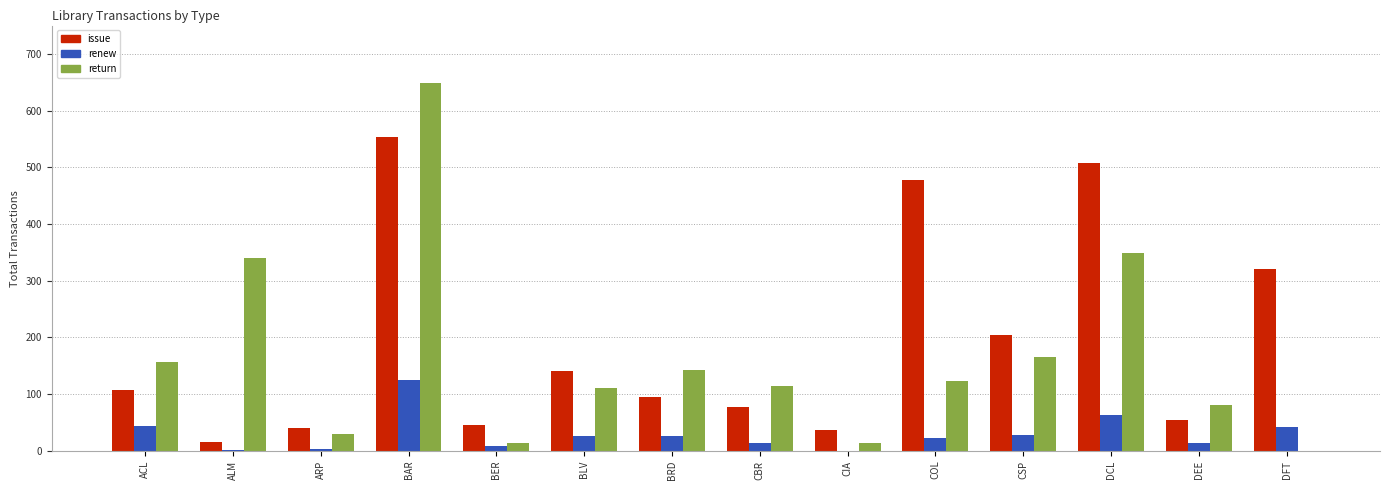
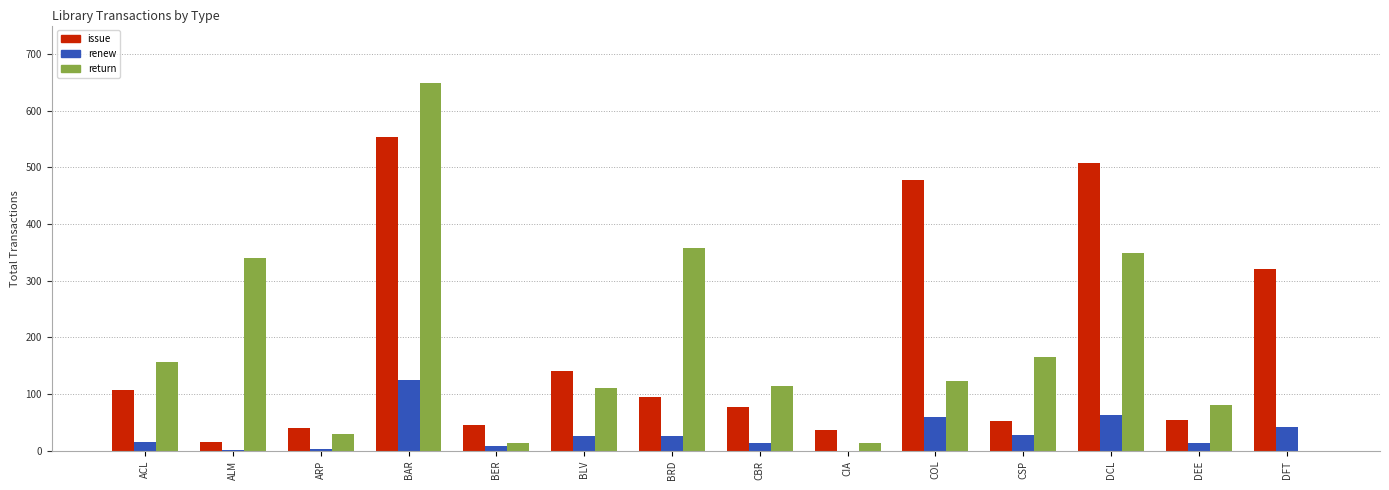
renew, ACL: 40 -> 20
return, BRD: 140 -> 360
renew, COL: 20 -> 60
issue, CSP: 210 -> 50
